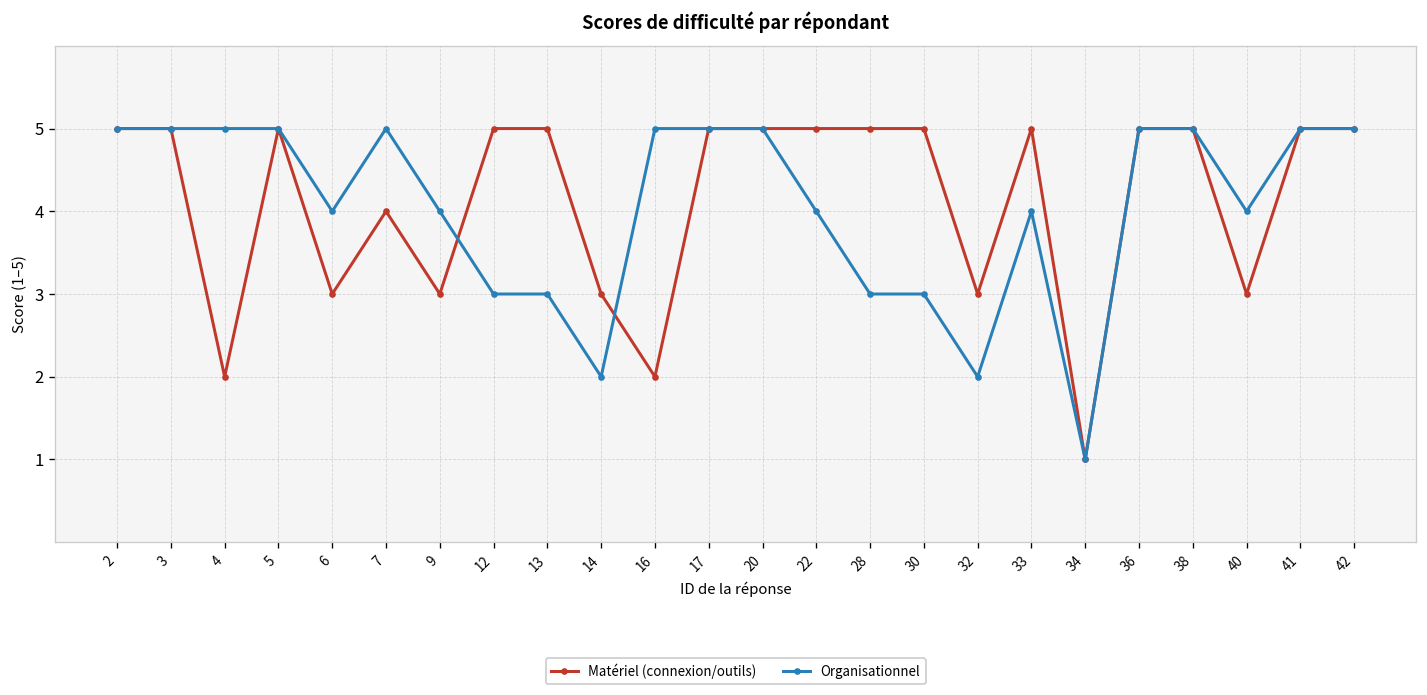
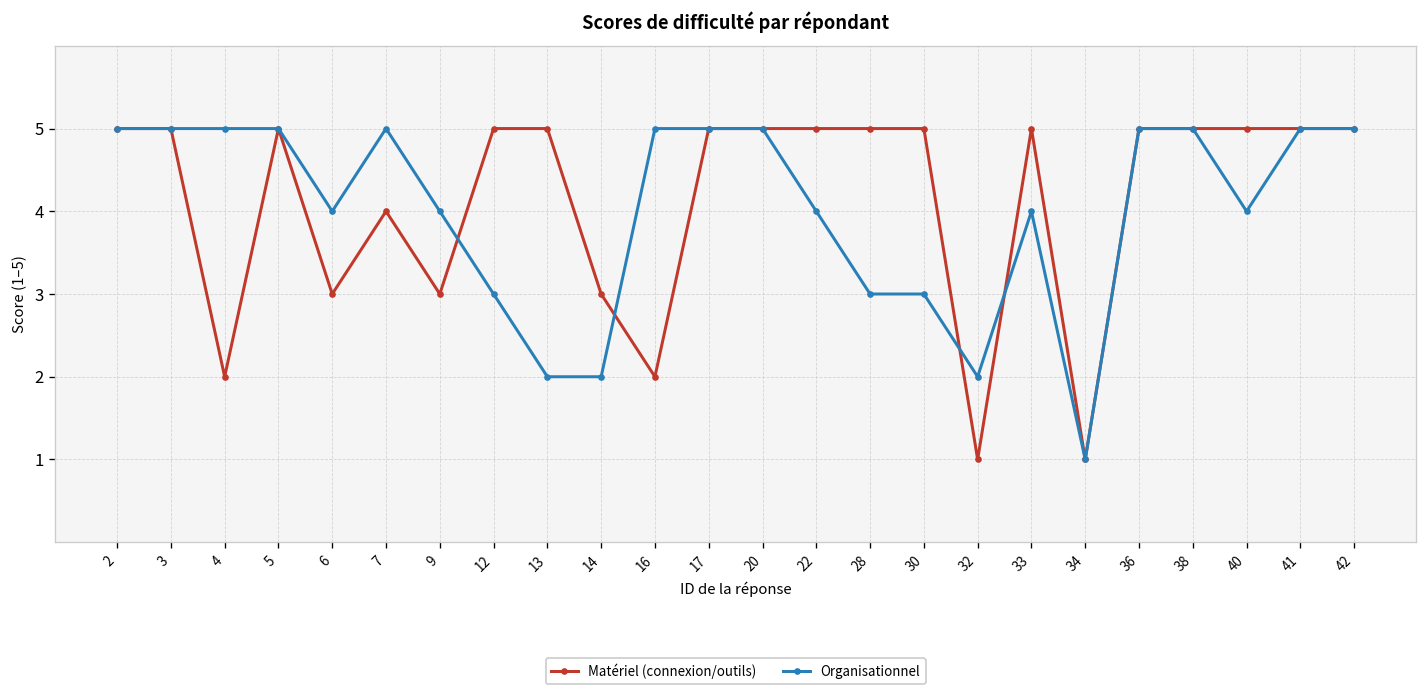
Organisationnel, 13: 3 -> 2
Matériel (connexion/outils), 32: 3 -> 1
Matériel (connexion/outils), 40: 3 -> 5
